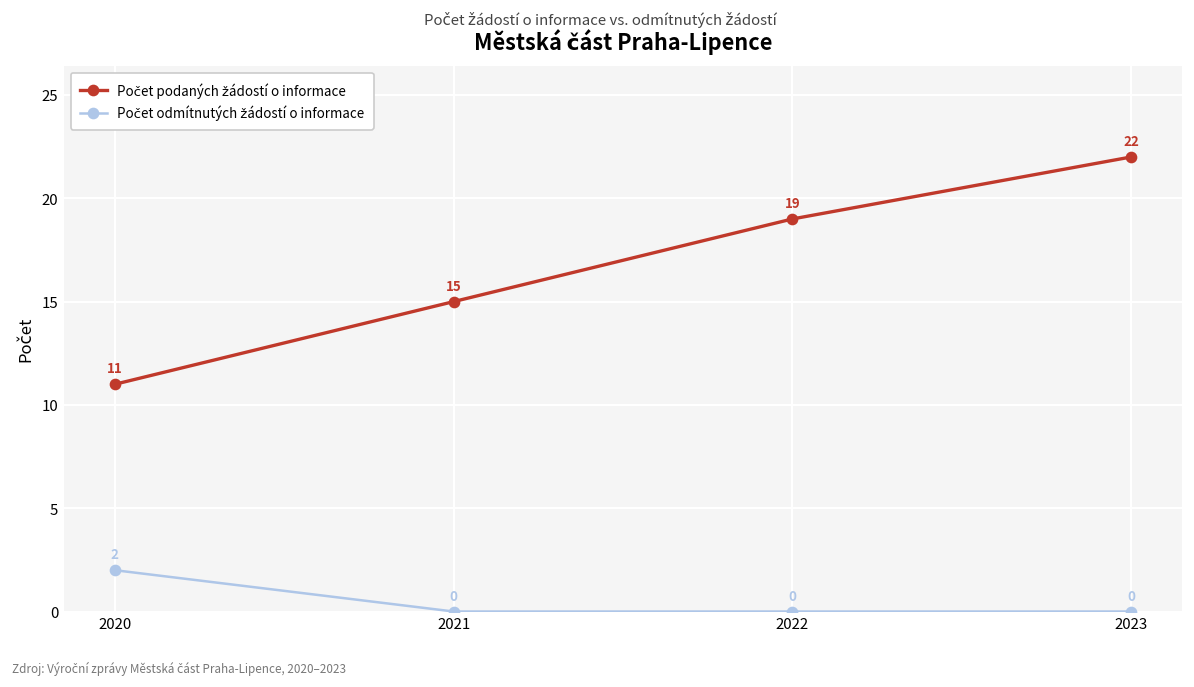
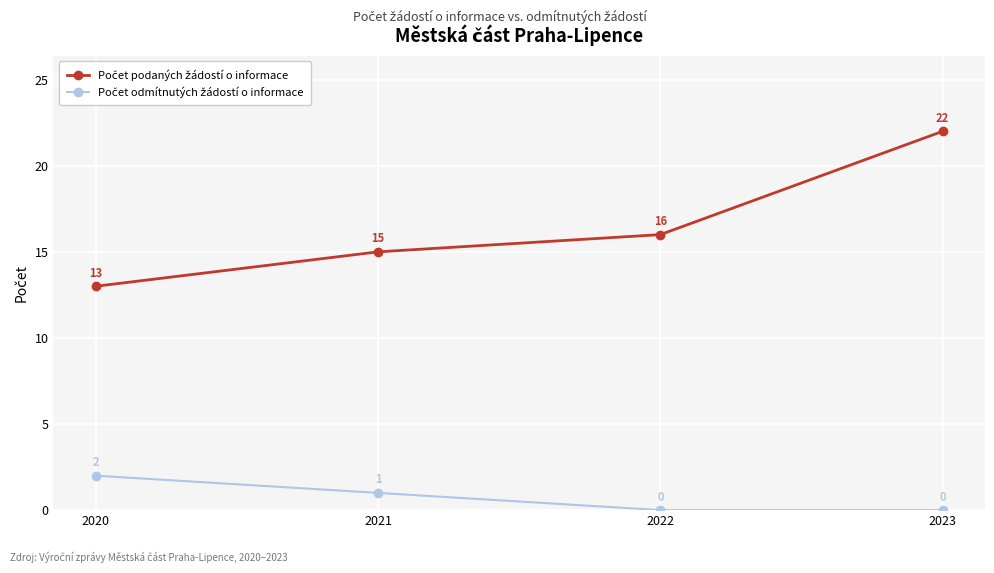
Počet podaných žádostí o informace, 2020: 11 -> 13
Počet odmítnutých žádostí o informace, 2021: 0 -> 1
Počet podaných žádostí o informace, 2022: 19 -> 16
